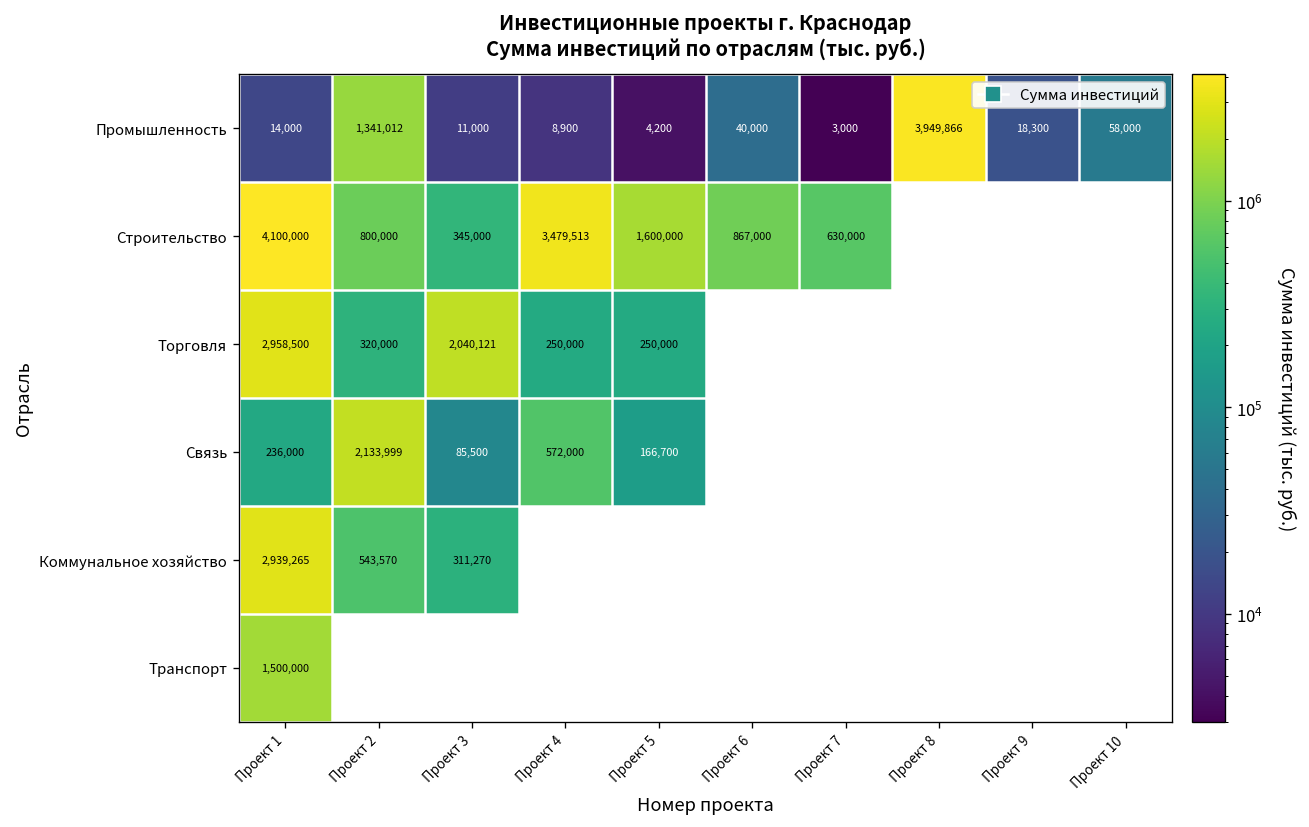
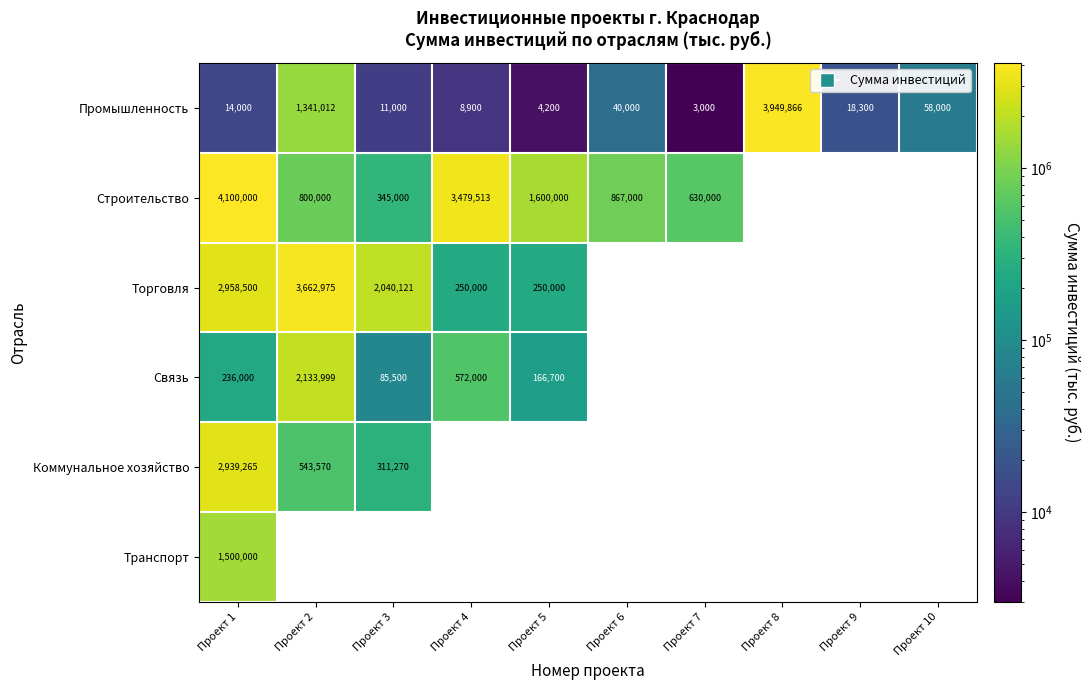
Торговля, Проект 2: 320,000 -> 3,662,975
